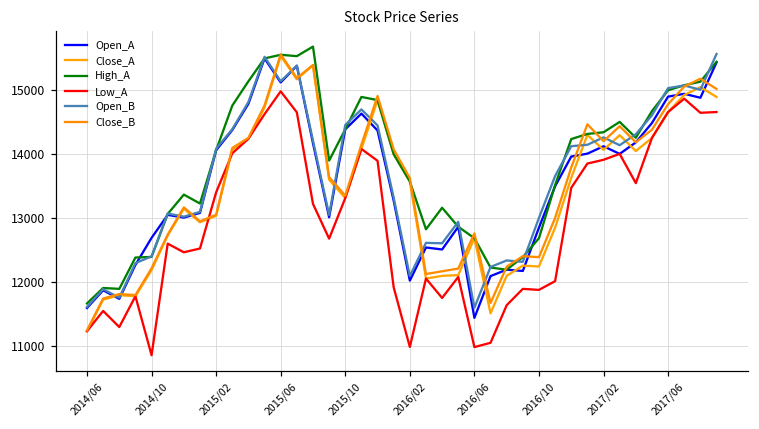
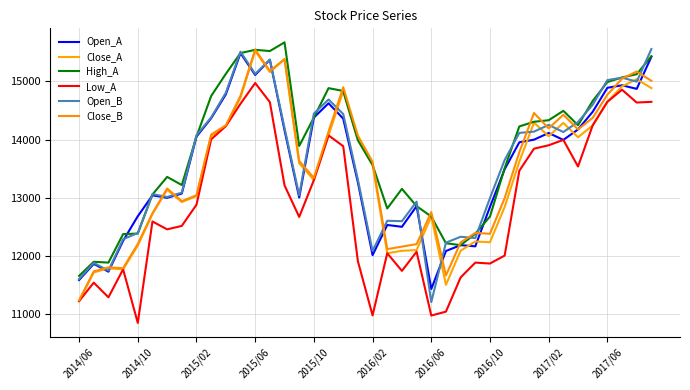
Low_A, 2015/02: 13400 -> 12900
Open_B, 2016/06: 11600 -> 11200
